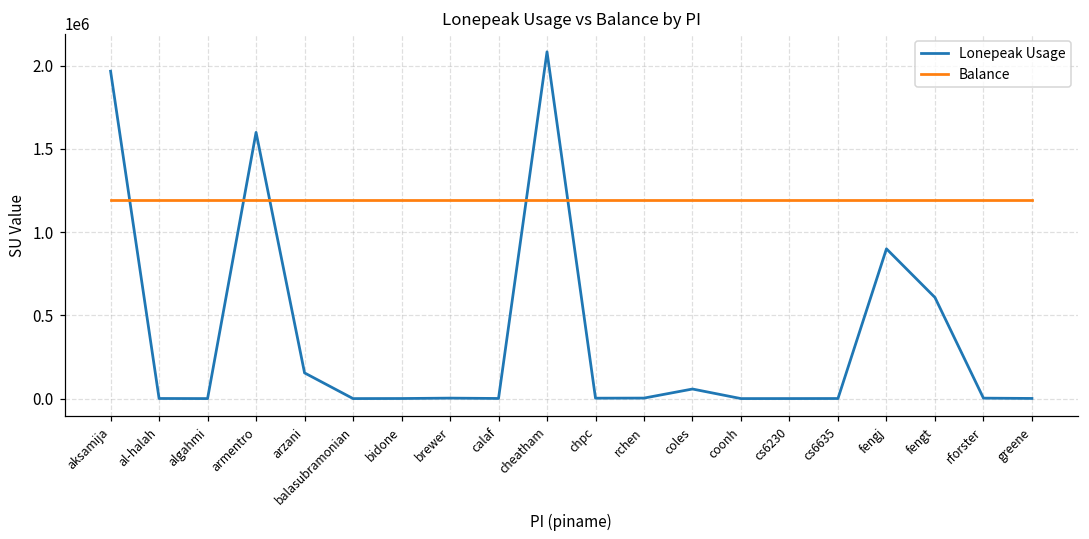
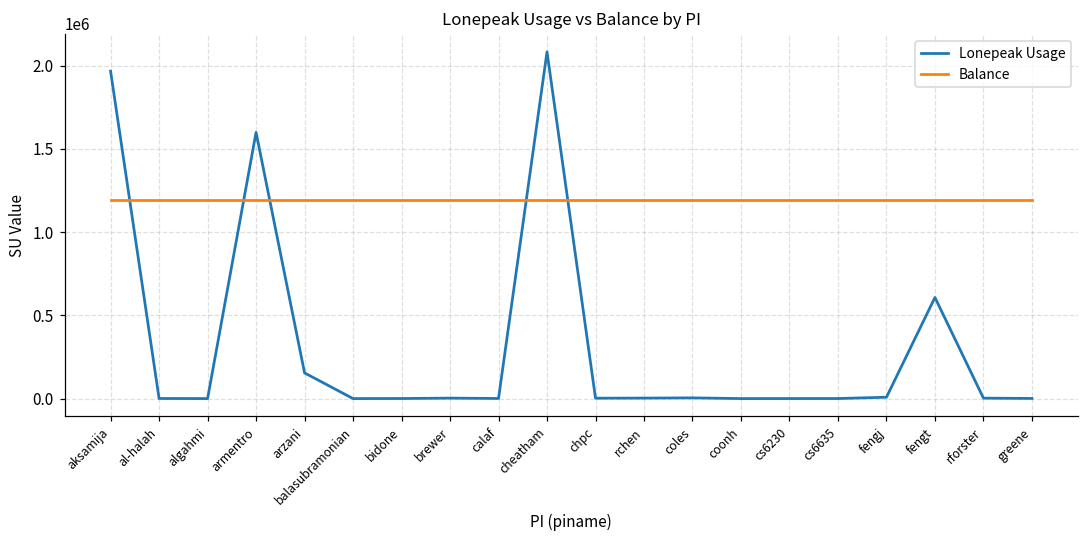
Lonepeak Usage, coles: 60000 -> 0
Lonepeak Usage, fengj: 900000 -> 10000
